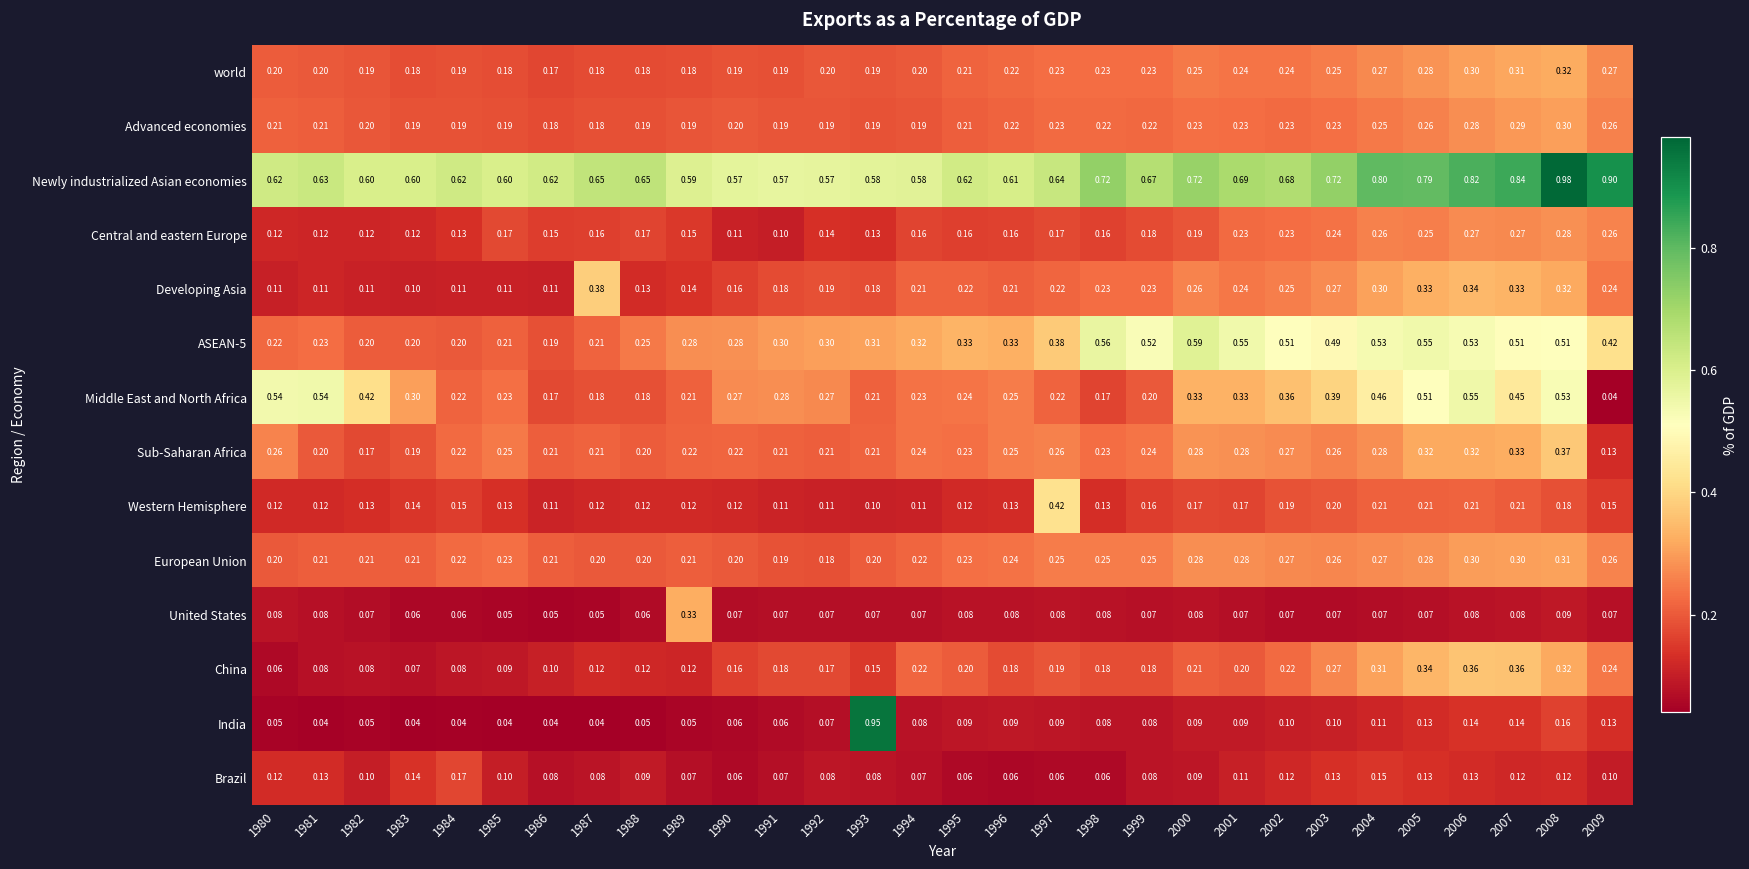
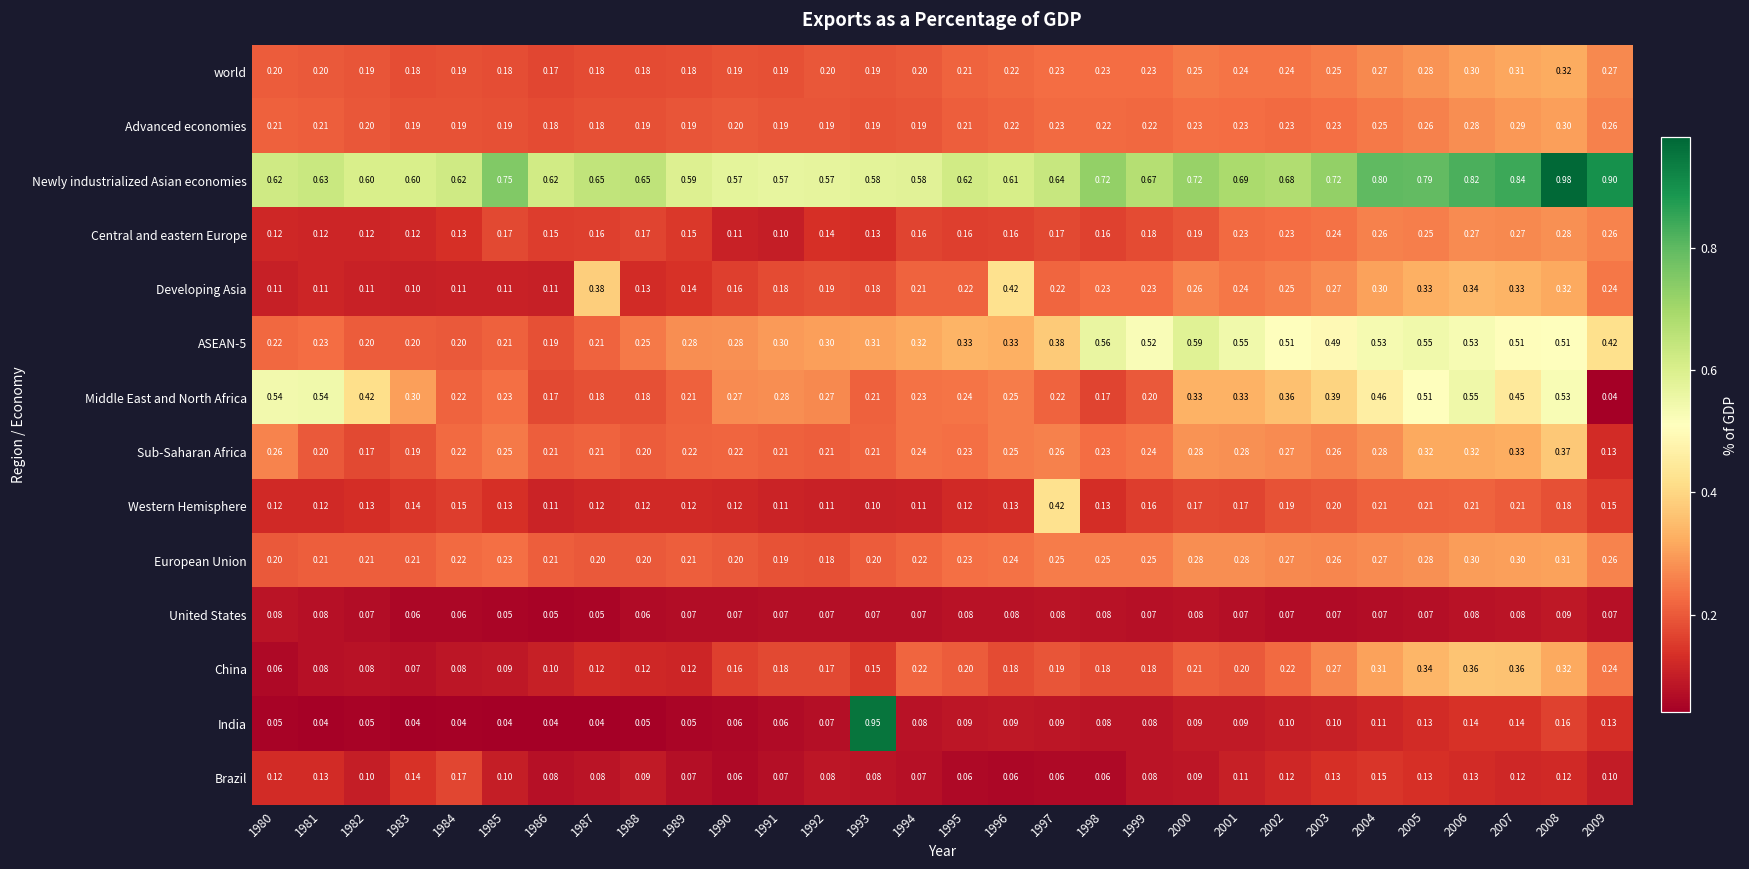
Newly industrialized Asian economies, 1985: 0.60 -> 0.75
Developing Asia, 1996: 0.21 -> 0.42
United States, 1989: 0.33 -> 0.07
